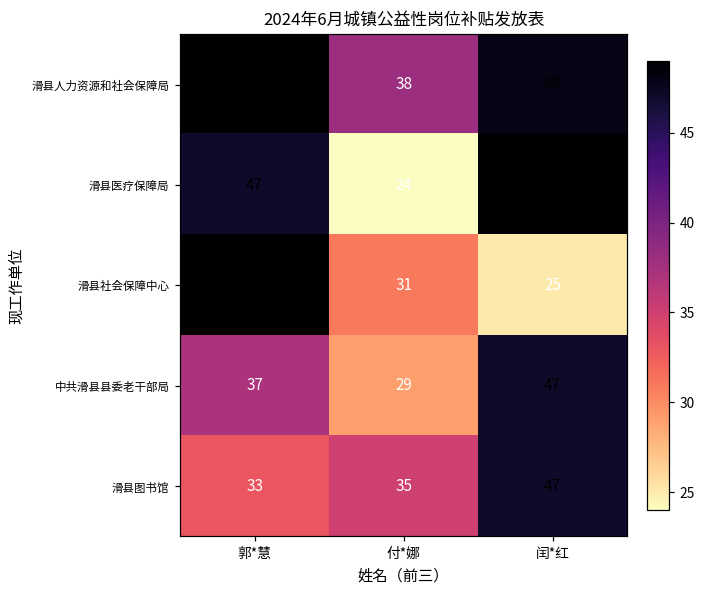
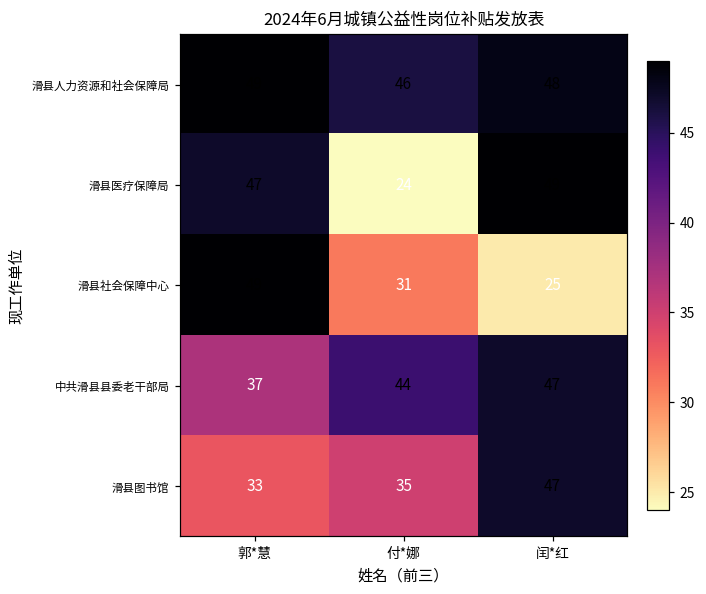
滑县人力资源和社会保障局, 付*娜: 38 -> 46
中共滑县县委老干部局, 付*娜: 29 -> 44
